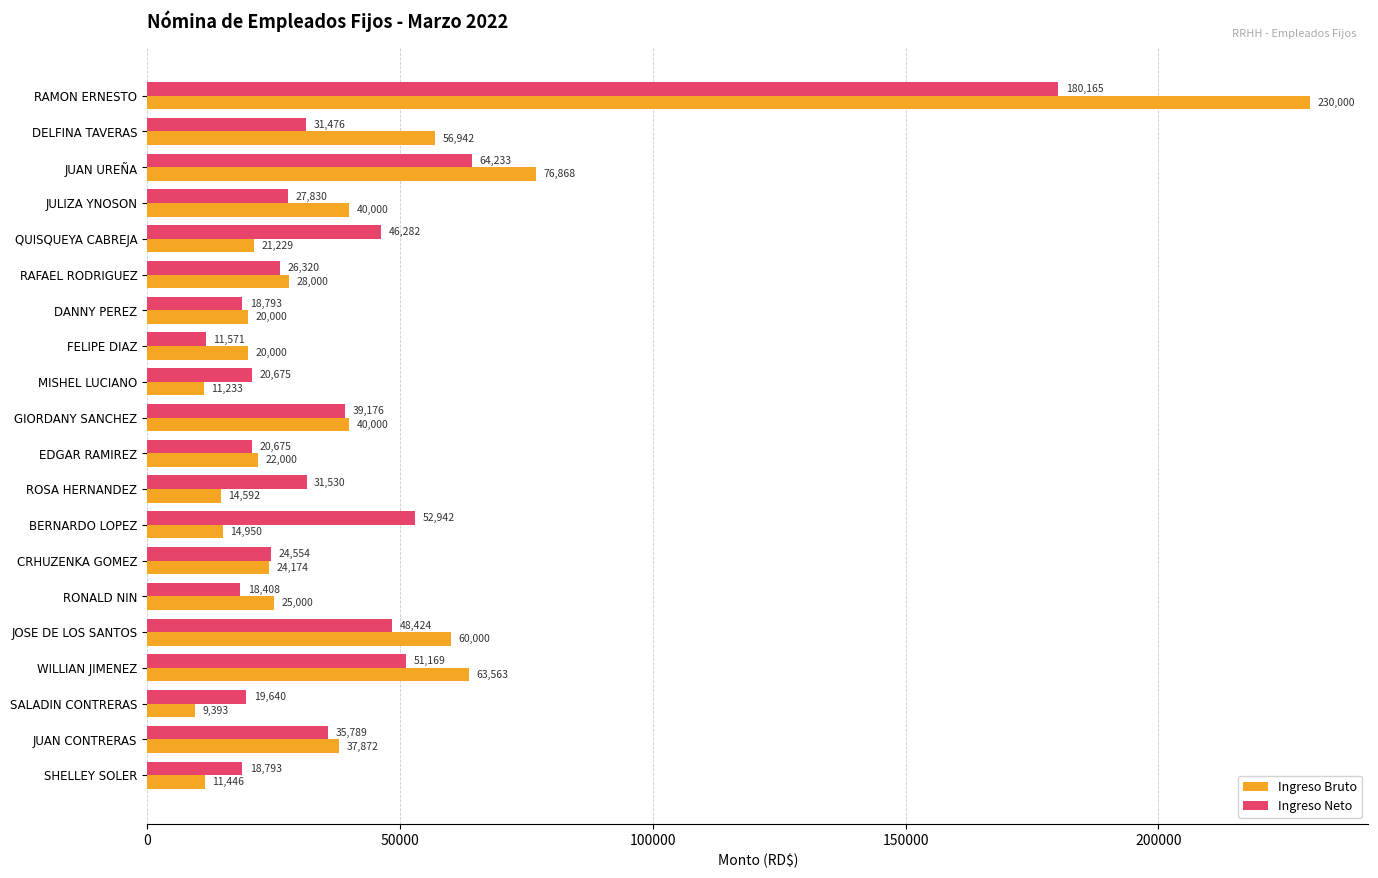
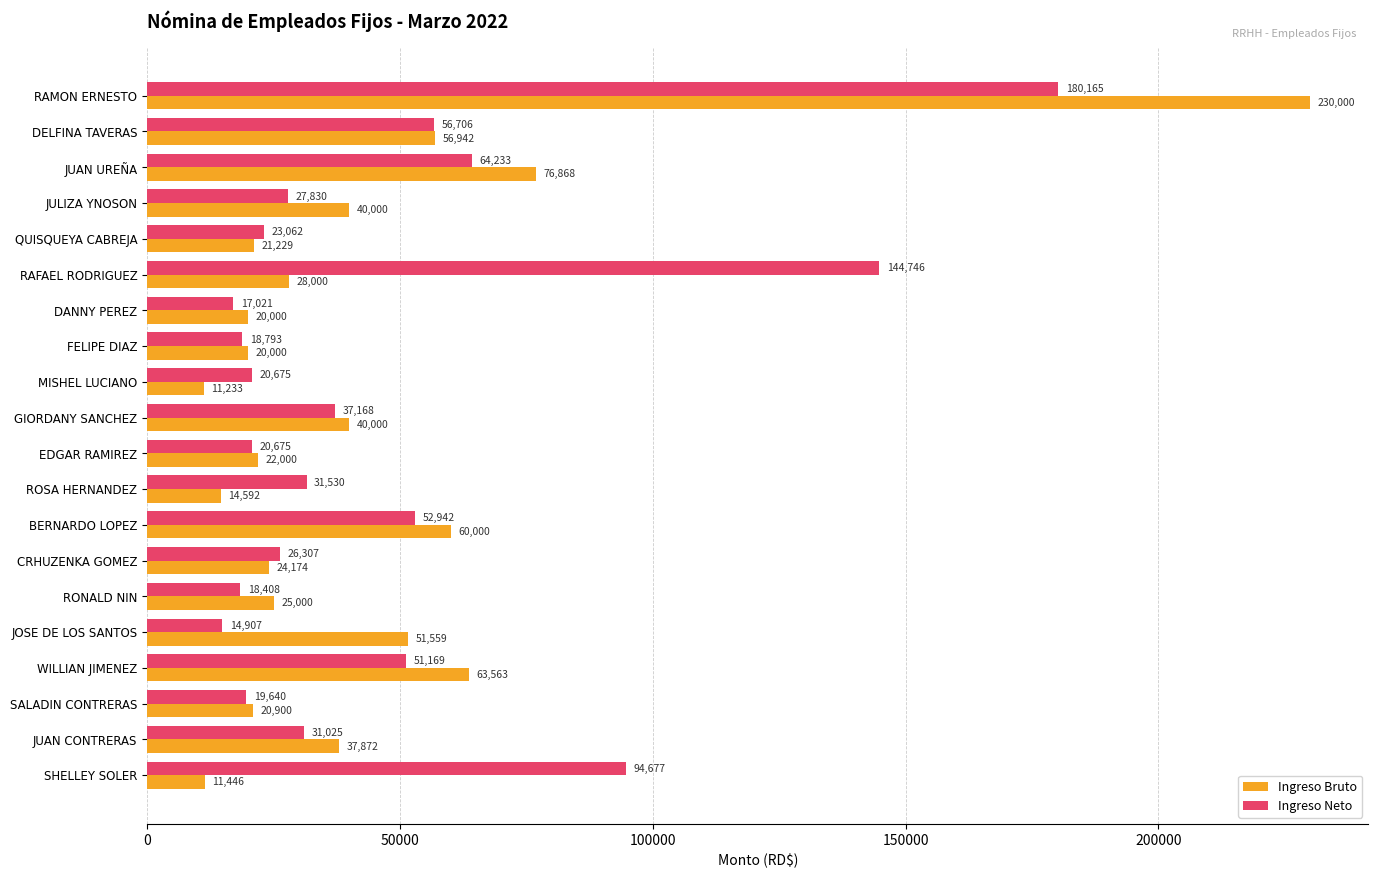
Ingreso Neto, DELFINA TAVERAS: 31,476 -> 56,706
Ingreso Neto, QUISQUEYA CABREJA: 46,282 -> 23,062
Ingreso Neto, RAFAEL RODRIGUEZ: 26,320 -> 144,746
Ingreso Neto, DANNY PEREZ: 18,793 -> 17,021
Ingreso Neto, FELIPE DIAZ: 11,571 -> 18,793
Ingreso Neto, GIORDANY SANCHEZ: 39,176 -> 37,168
Ingreso Bruto, BERNARDO LOPEZ: 14,950 -> 60,000
Ingreso Neto, CRHUZENKA GOMEZ: 24,554 -> 26,307
Ingreso Neto, JOSE DE LOS SANTOS: 48,424 -> 14,907
Ingreso Bruto, JOSE DE LOS SANTOS: 60,000 -> 51,559
Ingreso Bruto, SALADIN CONTRERAS: 9,393 -> 20,900
Ingreso Neto, JUAN CONTRERAS: 35,789 -> 31,025
Ingreso Neto, SHELLEY SOLER: 18,793 -> 94,677
